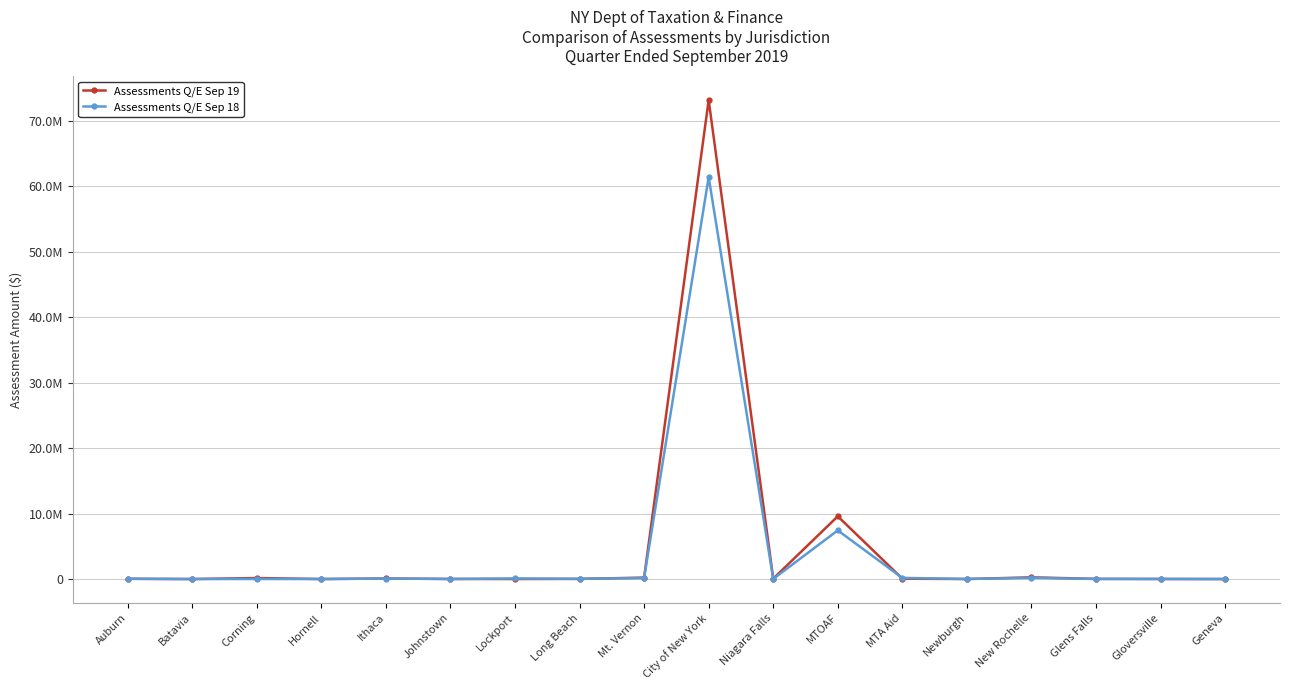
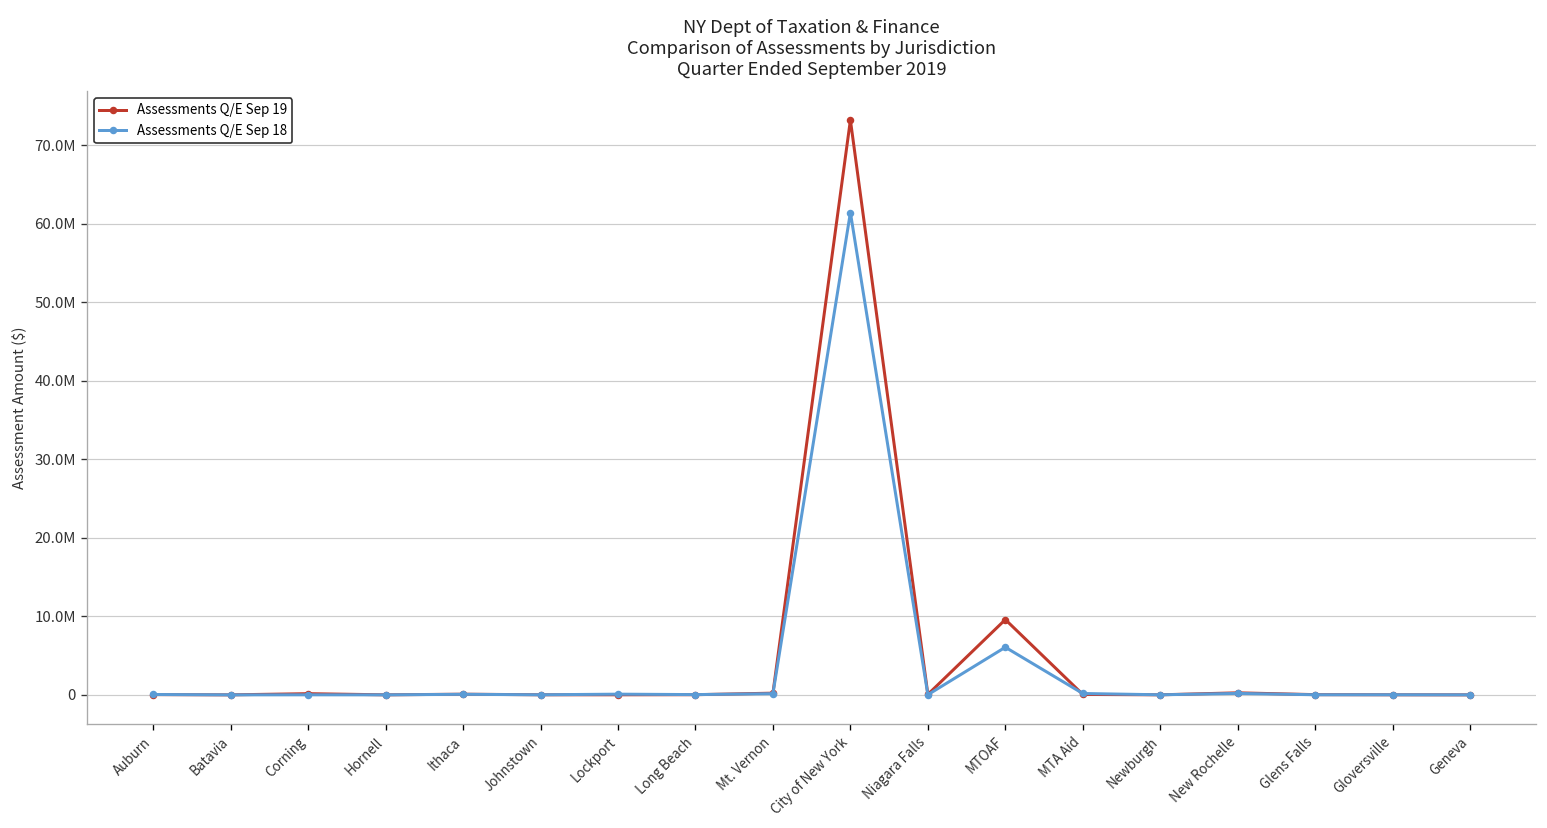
Assessments Q/E Sep 18, MTOAF: 7000000 -> 6000000
